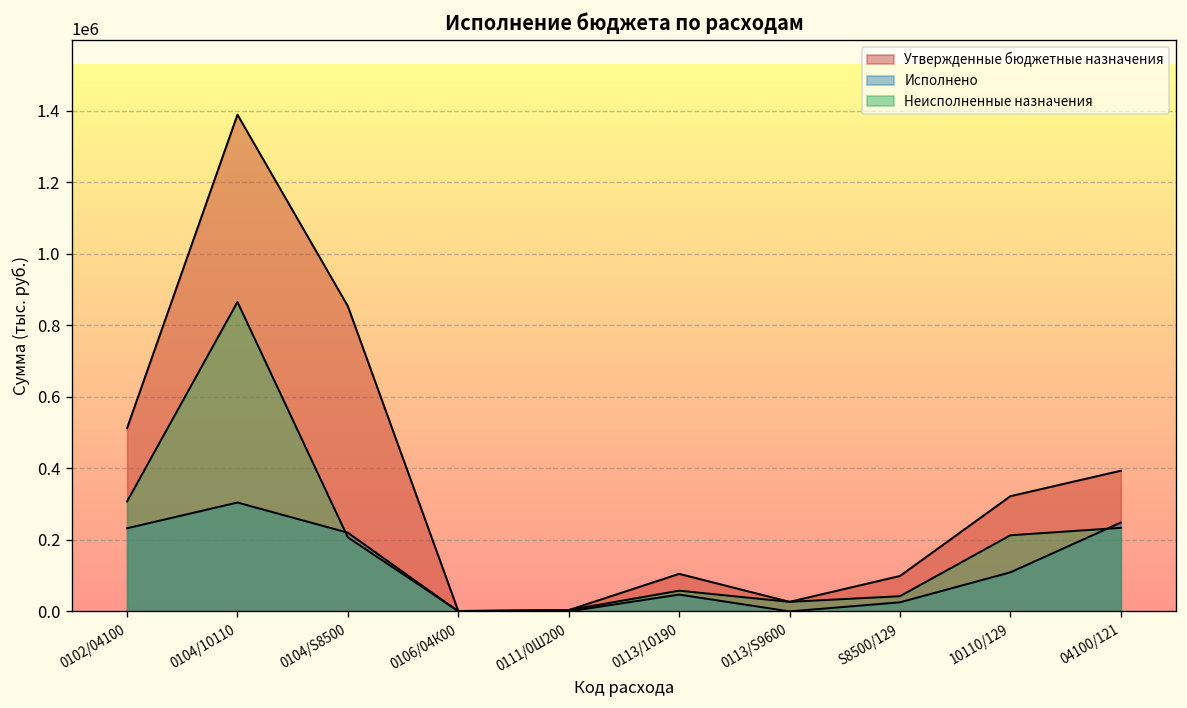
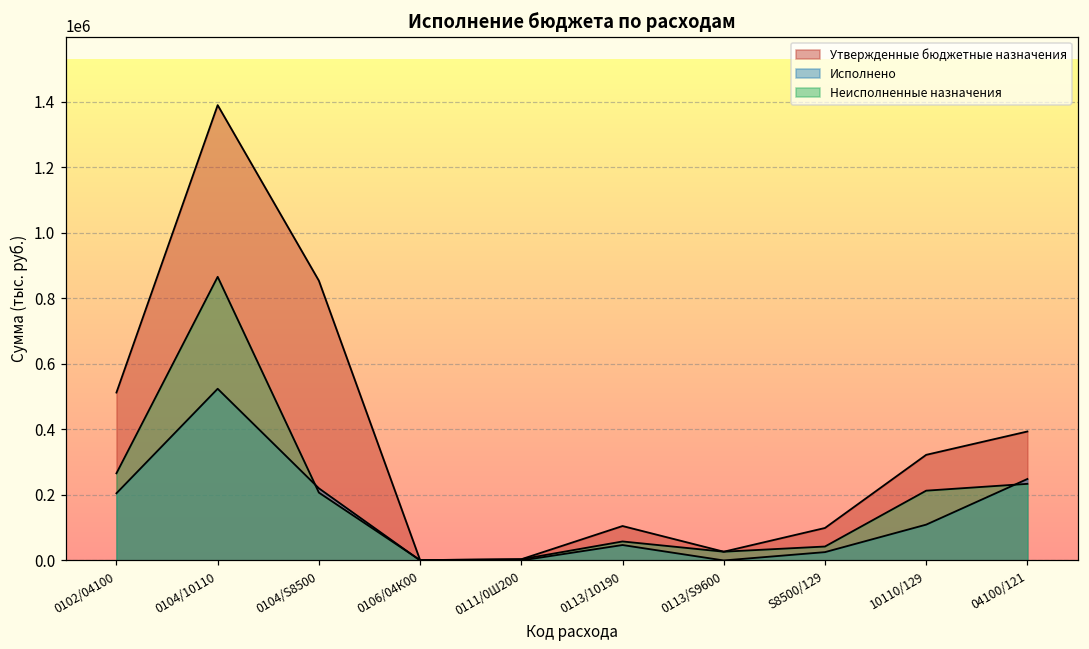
Исполнено, 0102/04100: 230000 -> 200000
Неисполненные назначения, 0102/04100: 310000 -> 270000
Исполнено, 0104/10110: 300000 -> 520000
